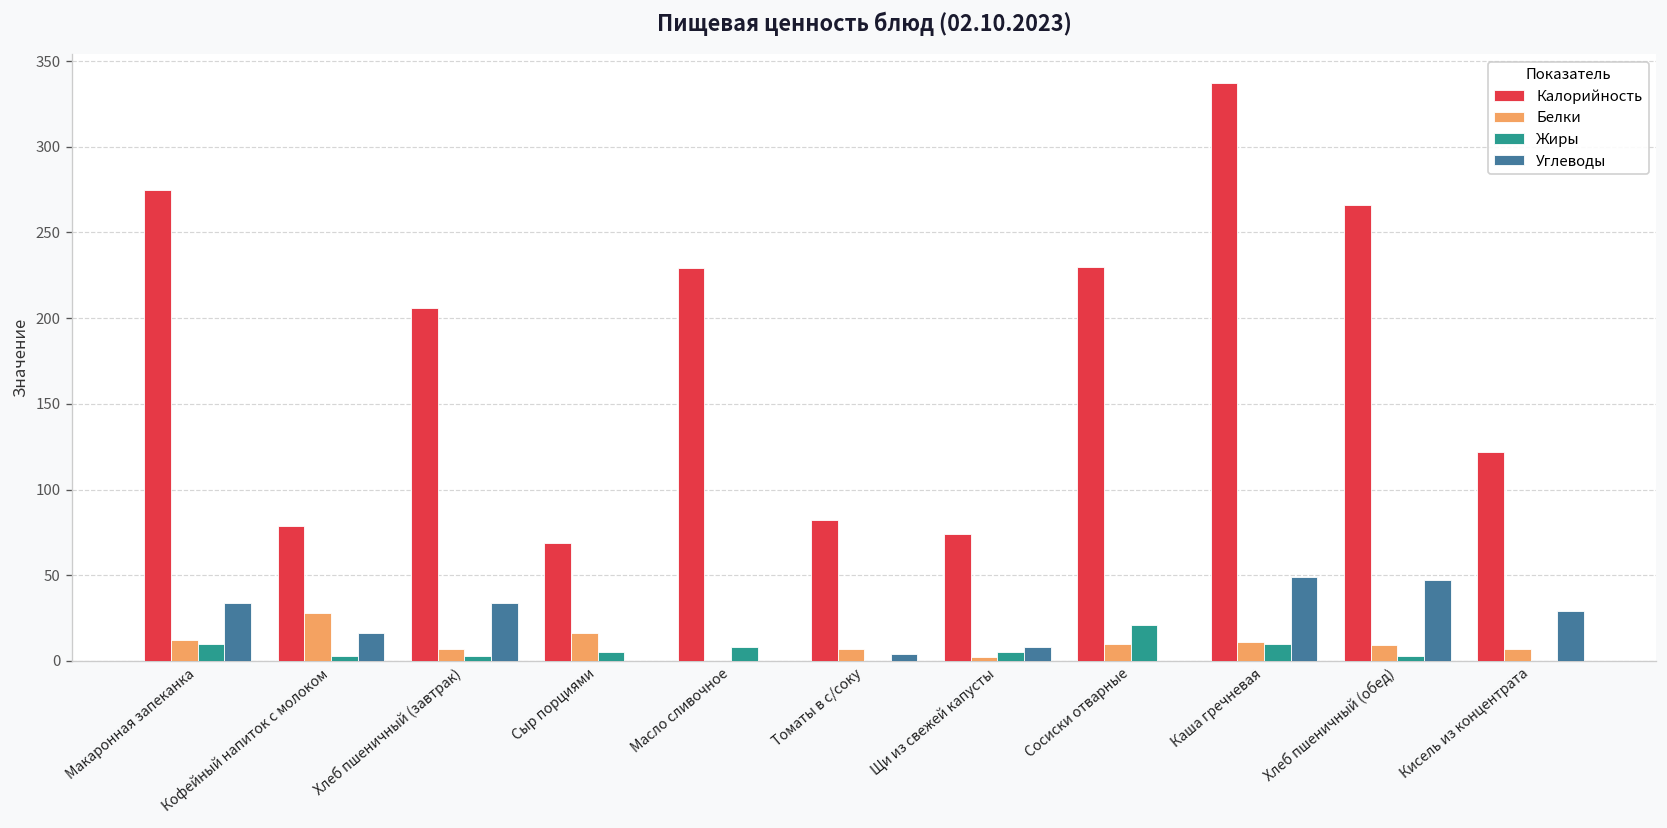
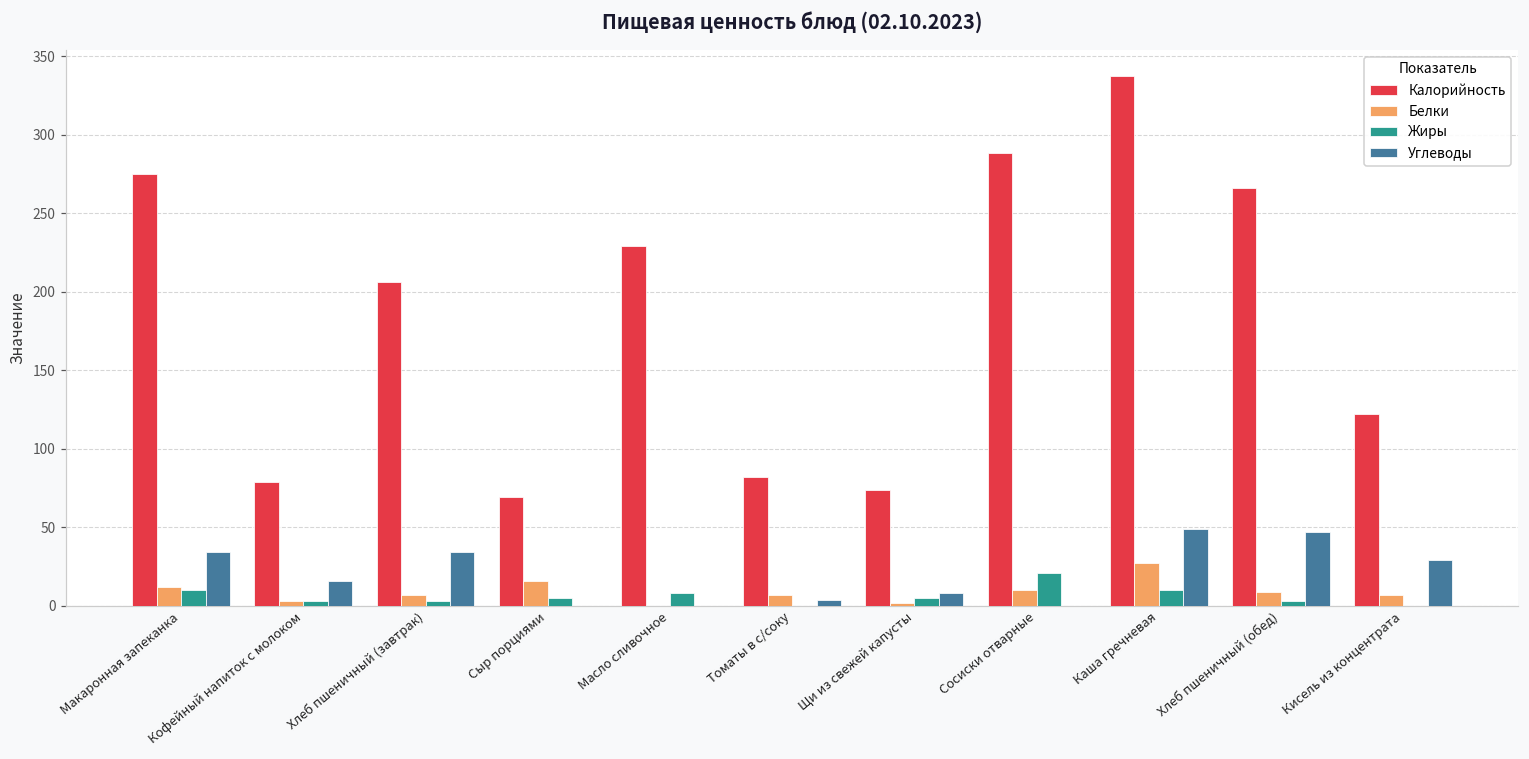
Белки, Кофейный напиток с молоком: 28 -> 3
Калорийность, Сосиски отварные: 230 -> 288
Белки, Каша гречневая: 11 -> 27
